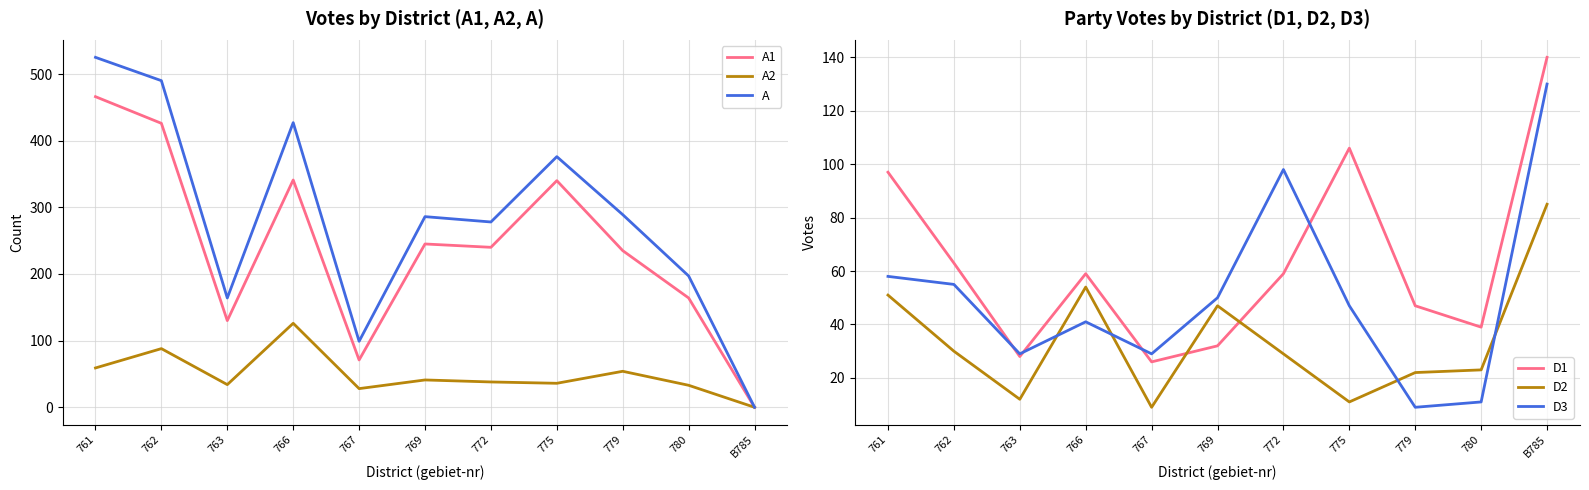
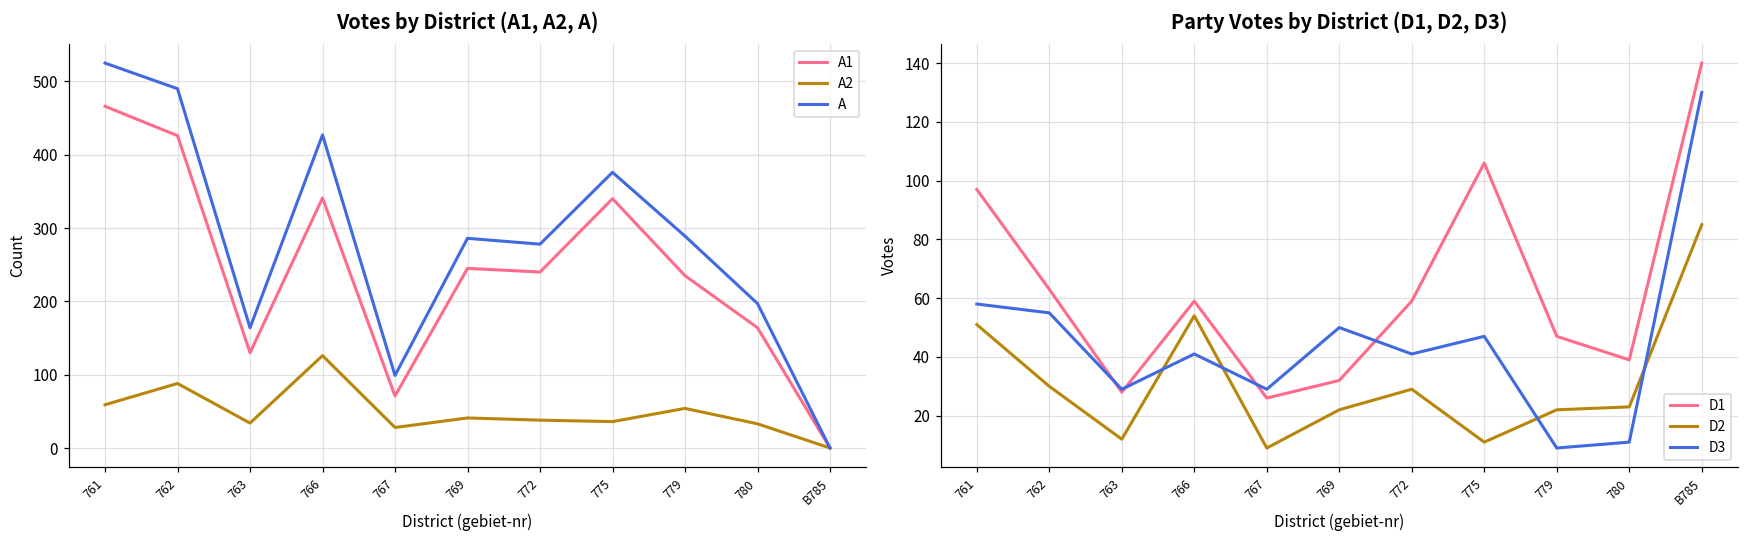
Party Votes by District (D1, D2, D3), D2, 769: 47 -> 22
Party Votes by District (D1, D2, D3), D3, 772: 98 -> 41
